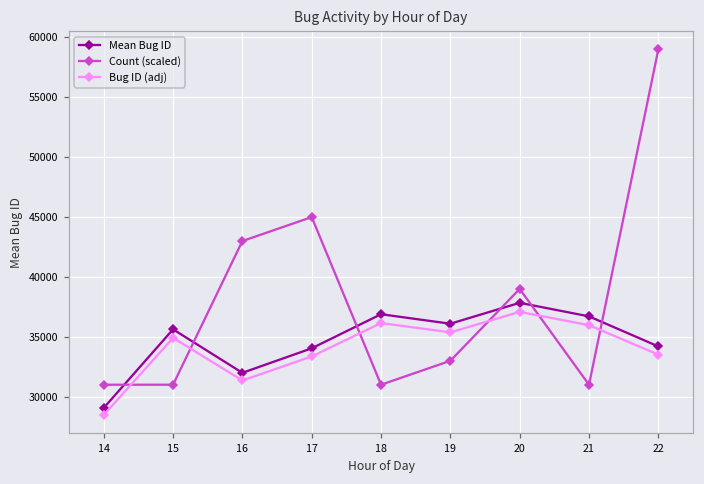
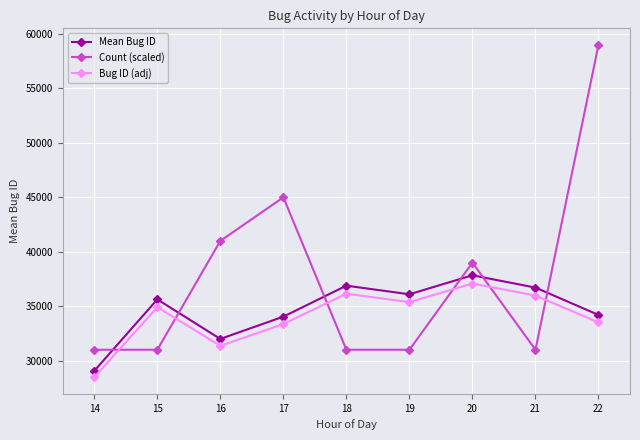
Count (scaled), 16: 43000 -> 41000
Count (scaled), 19: 33000 -> 31000
